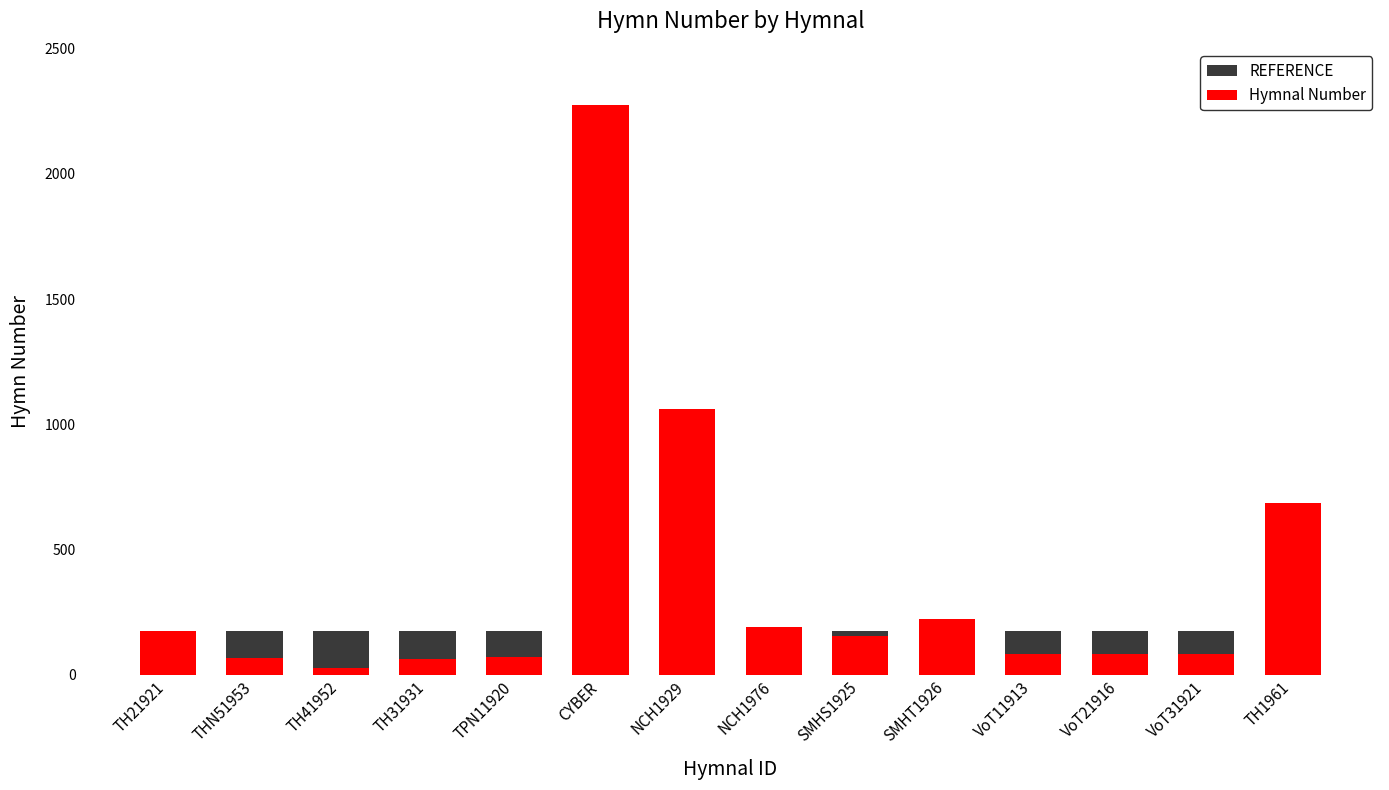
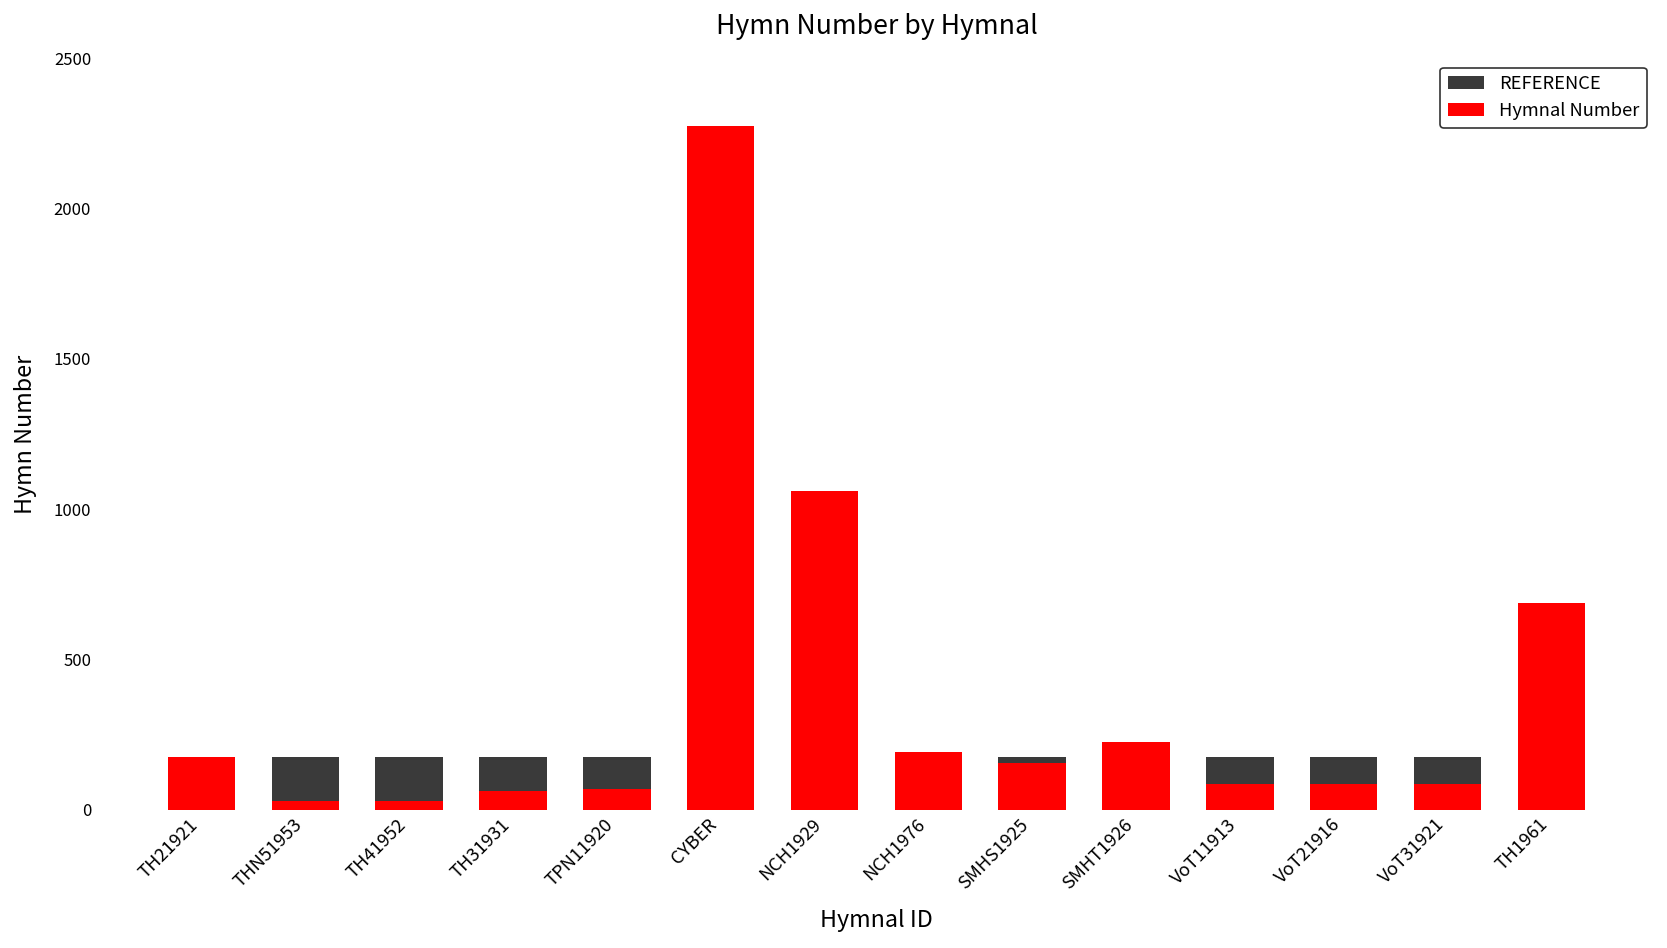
Hymnal Number, THN51953: 70 -> 30
